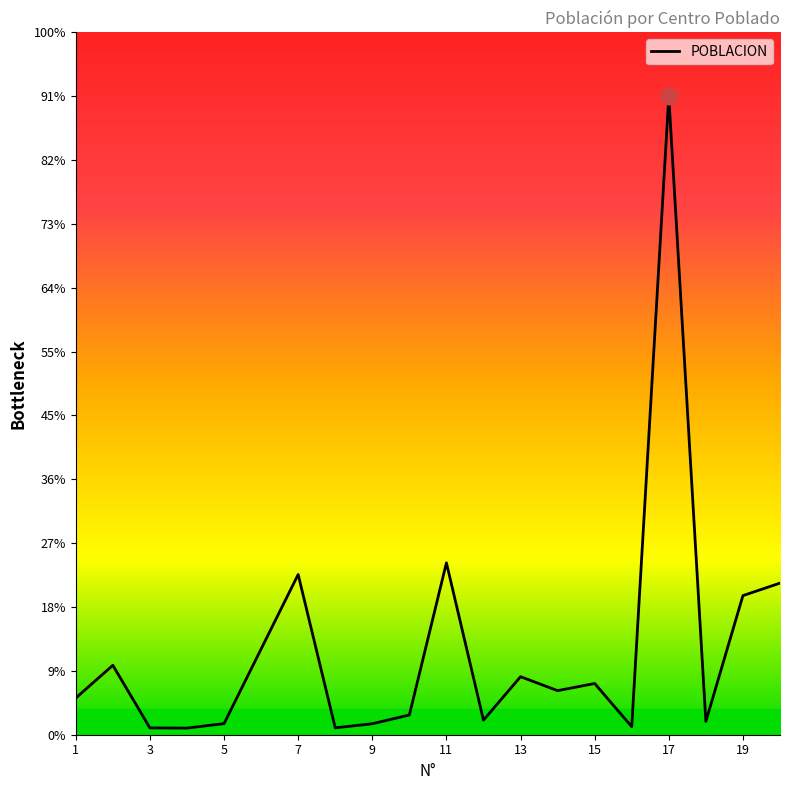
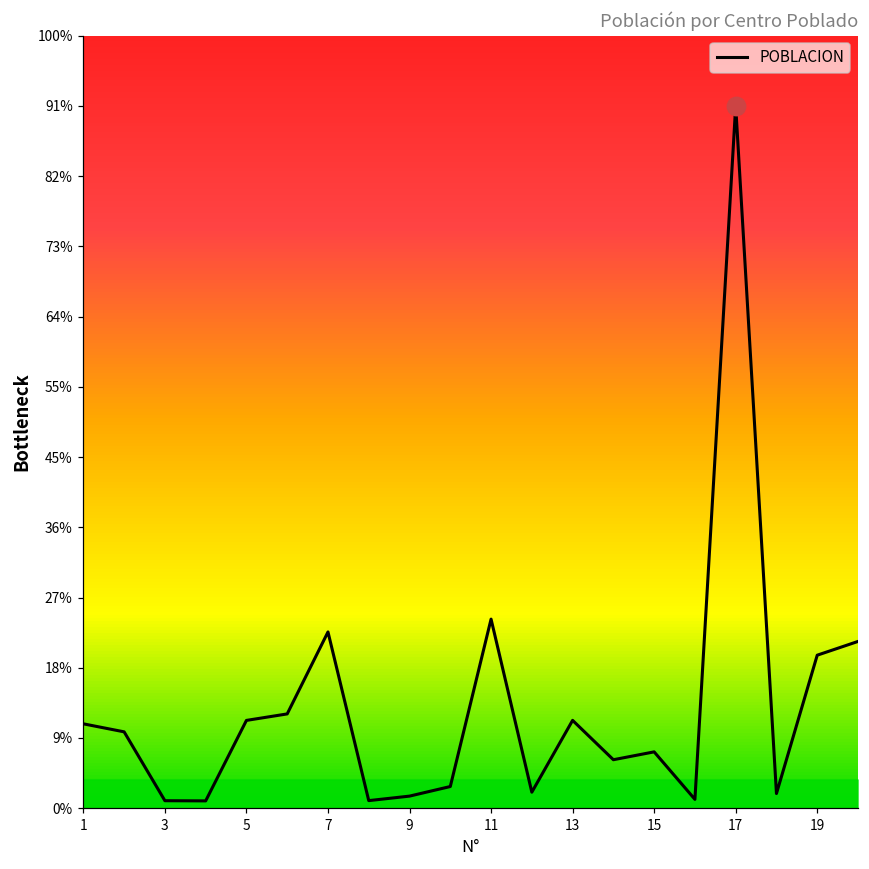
POBLACION, 1: 5% -> 11%
POBLACION, 5: 2% -> 11%
POBLACION, 13: 8% -> 11%
